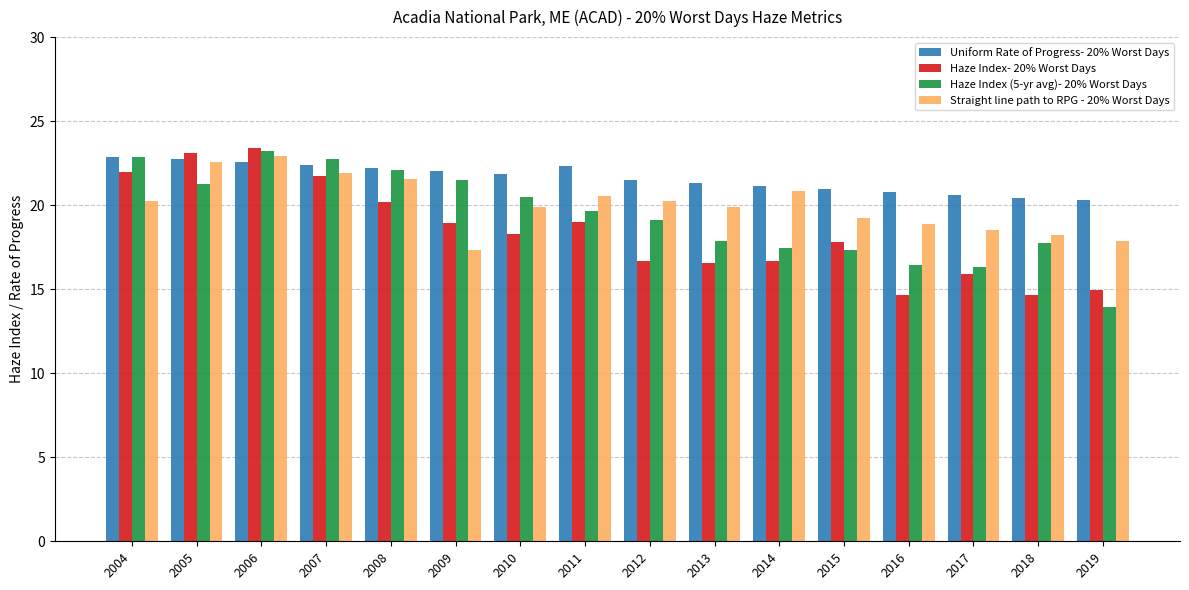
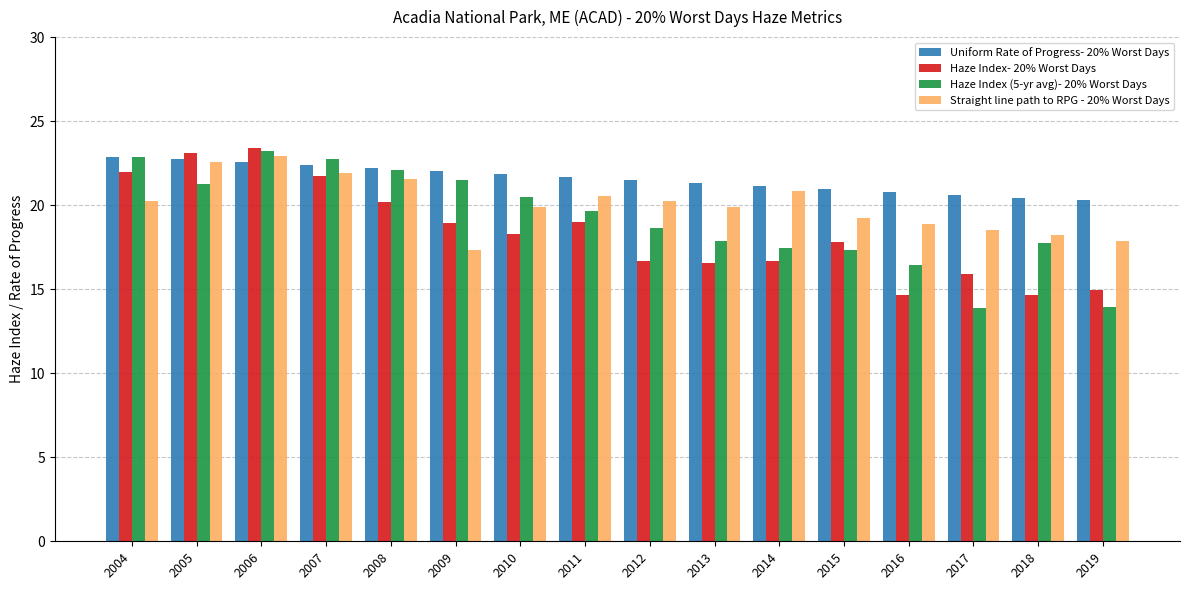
Uniform Rate of Progress- 20% Worst Days, 2011: 22.4 -> 21.7
Haze Index (5-yr avg)- 20% Worst Days, 2012: 19.1 -> 18.6
Haze Index (5-yr avg)- 20% Worst Days, 2017: 16.3 -> 13.9
